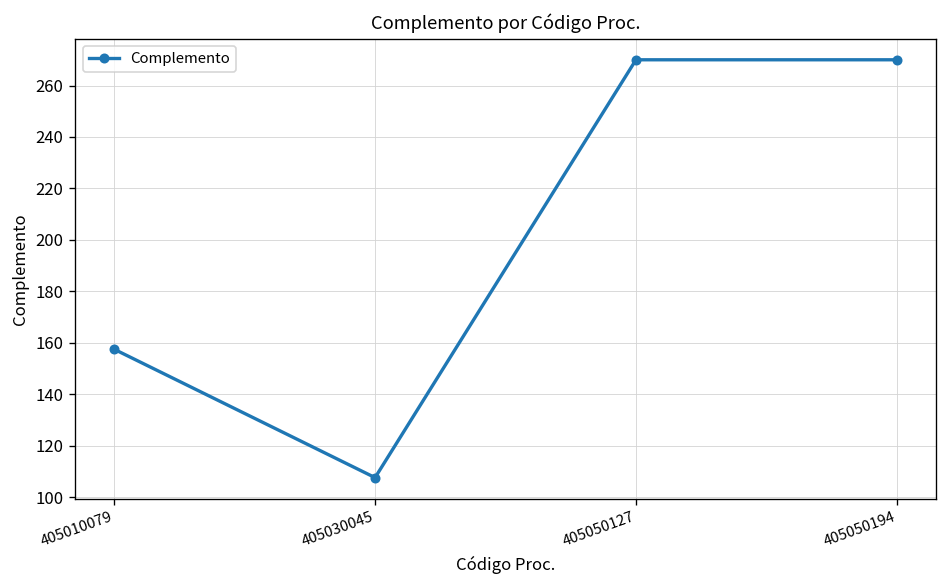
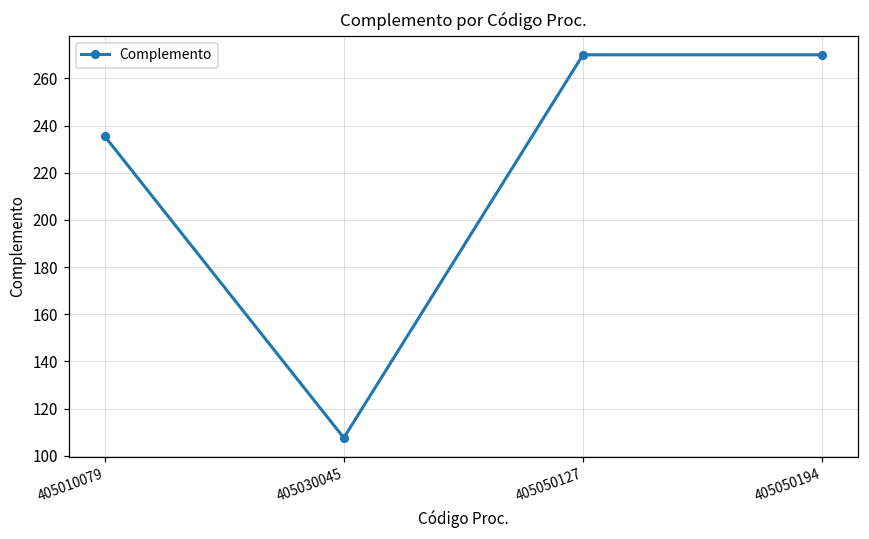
405010079: 158 -> 236
